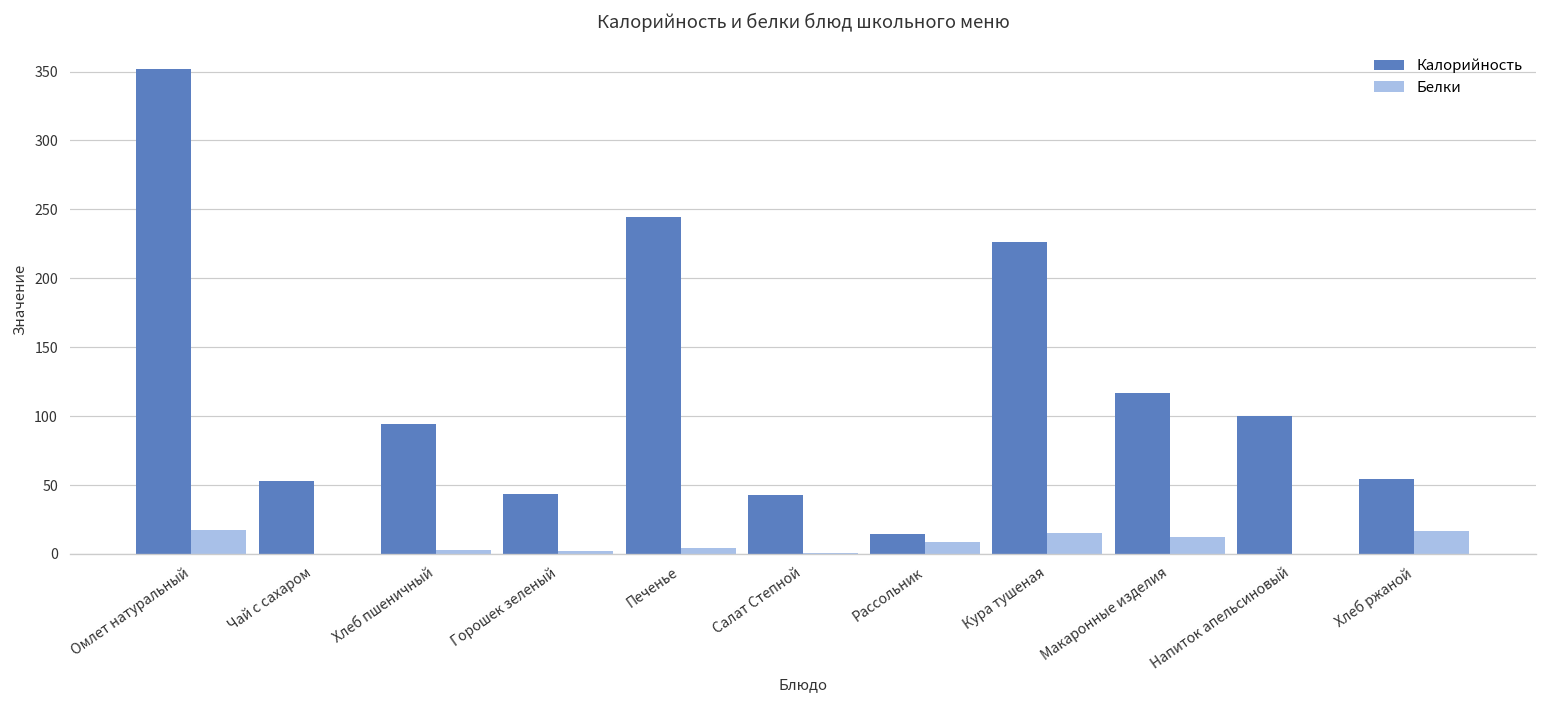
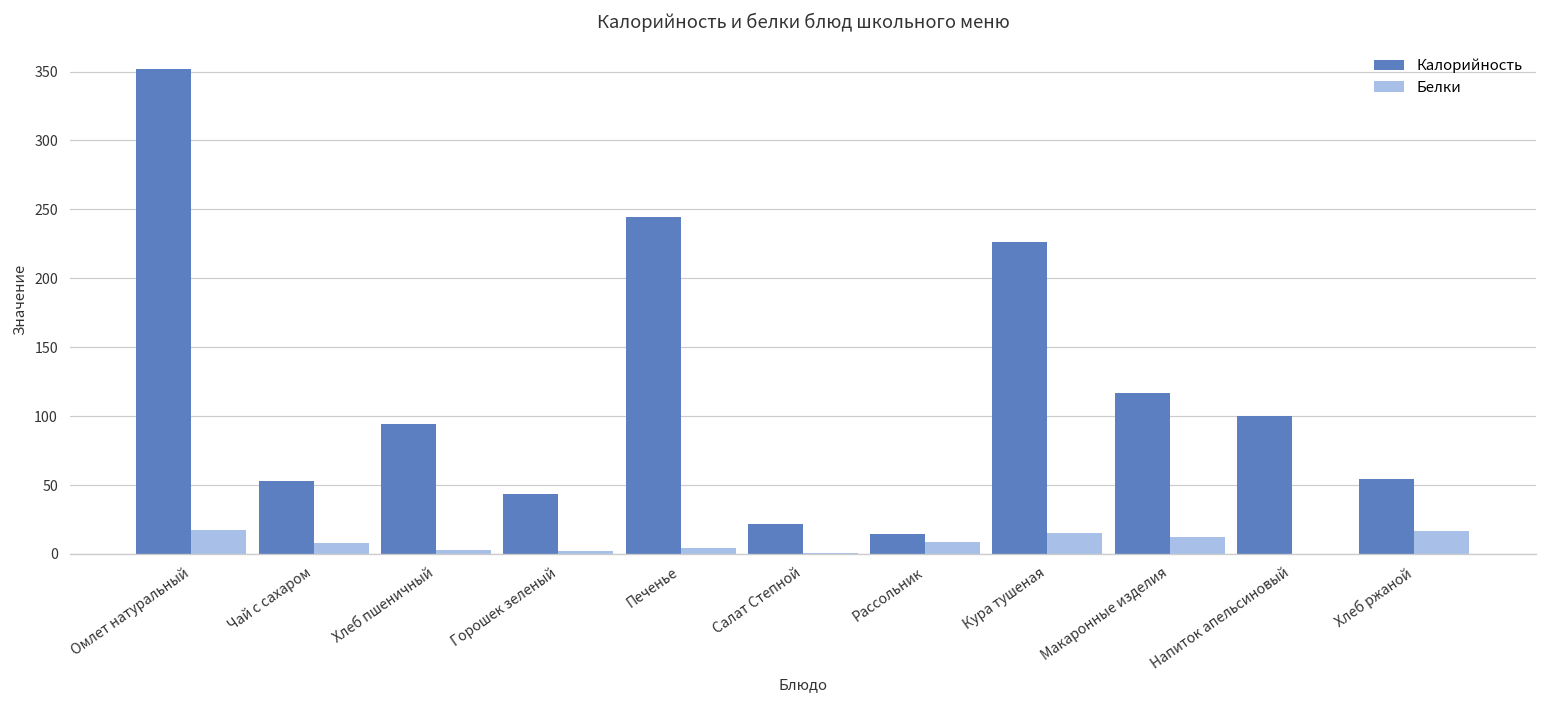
Белки, Чай с сахаром: 0 -> 8
Калорийность, Салат Степной: 43 -> 22
